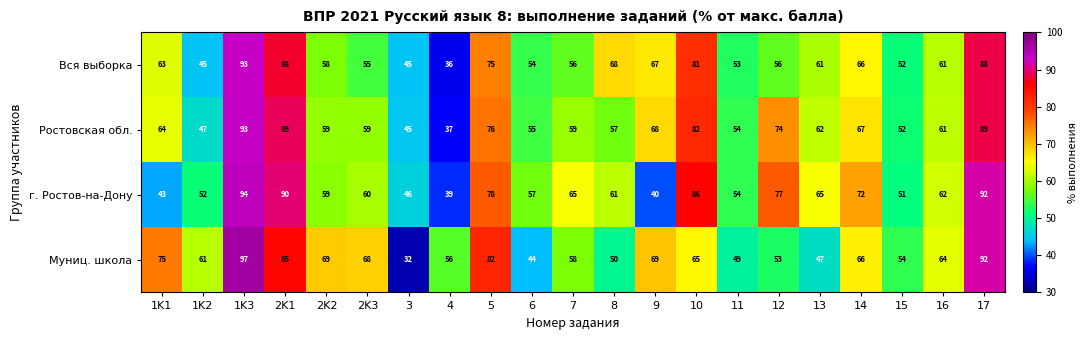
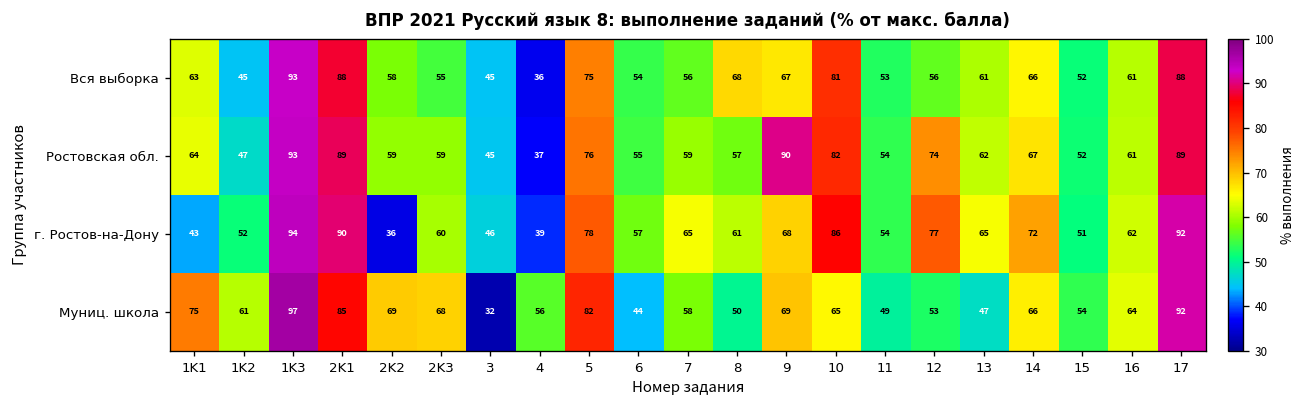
Ростовская обл., 9: 68 -> 90
г. Ростов-на-Дону, 2K2: 59 -> 36
г. Ростов-на-Дону, 9: 40 -> 68
